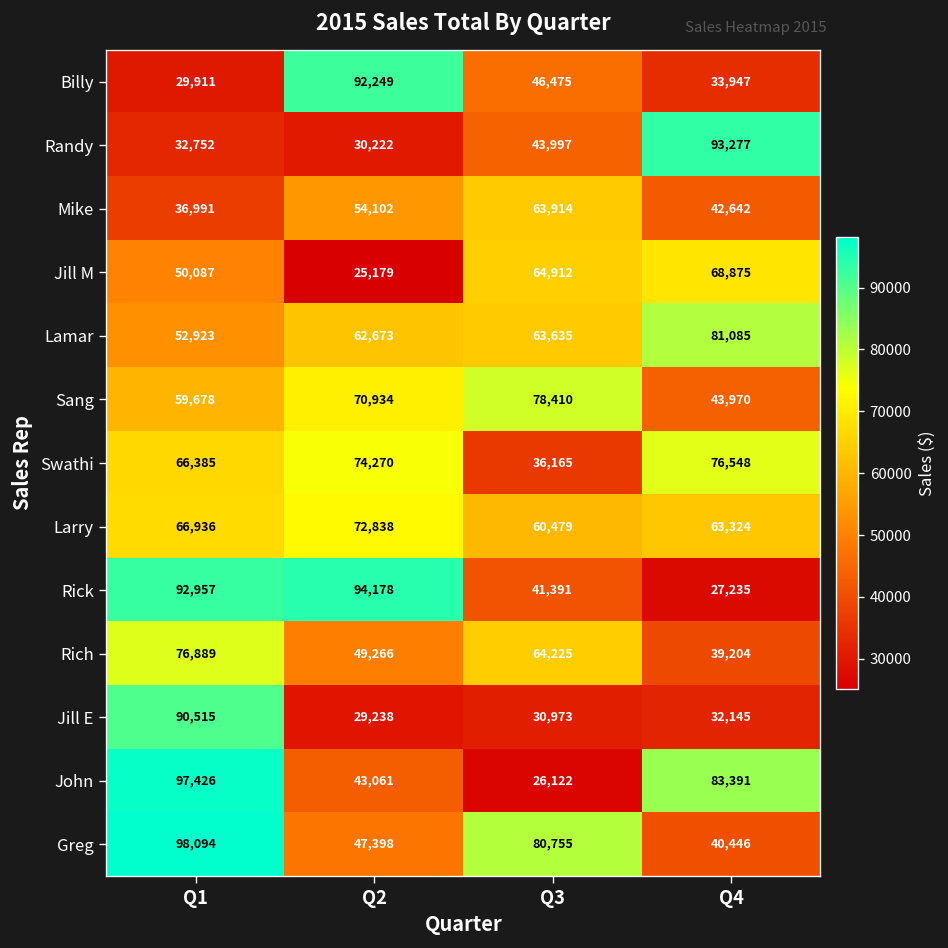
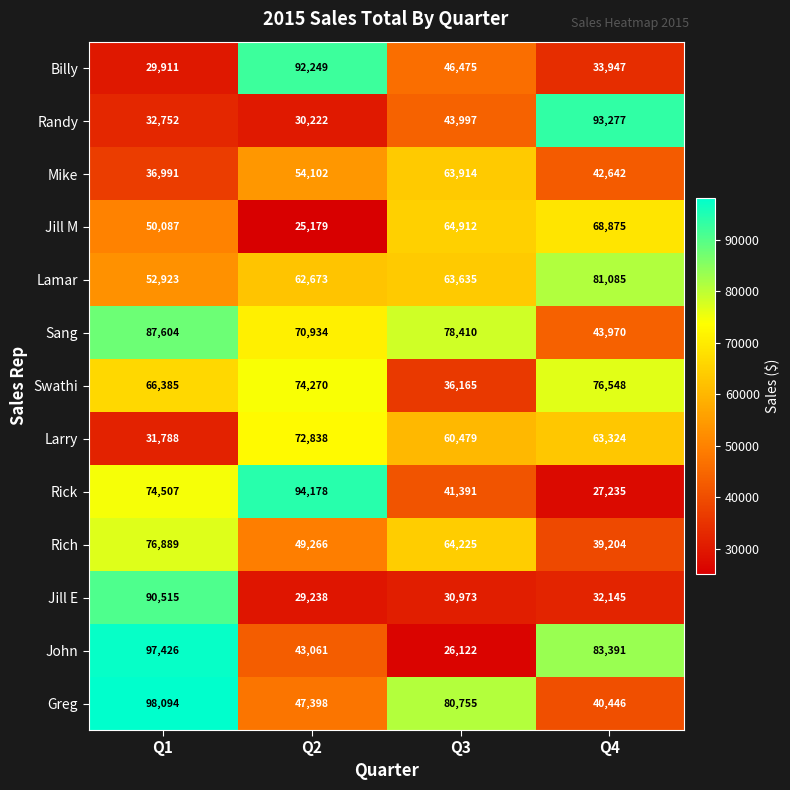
Sang, Q1: 59,678 -> 87,604
Larry, Q1: 66,936 -> 31,788
Rick, Q1: 92,957 -> 74,507
